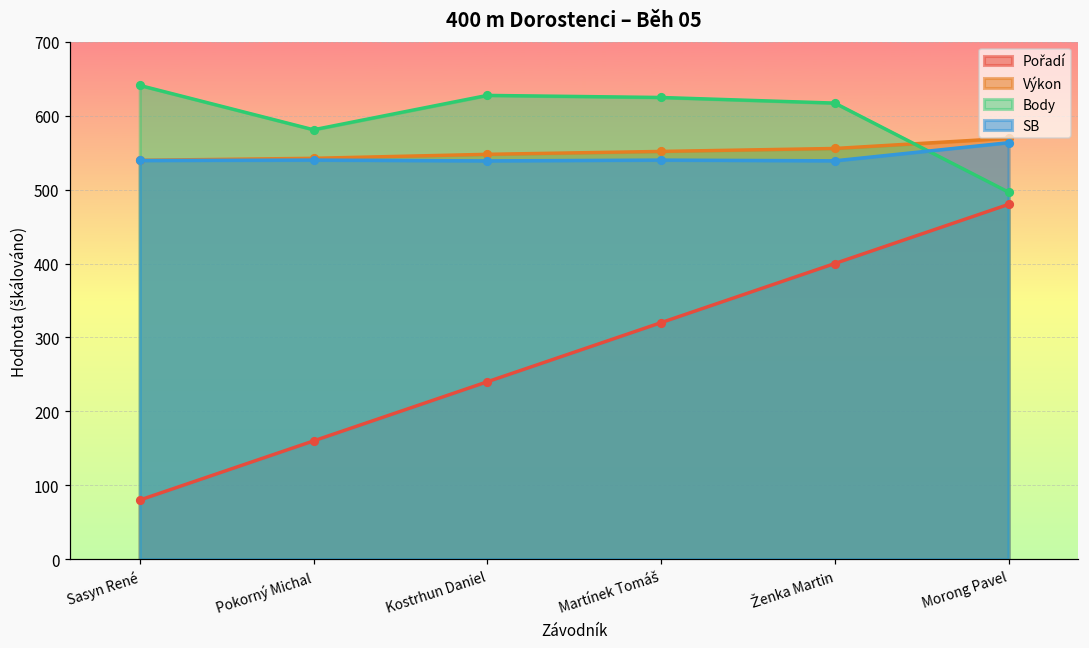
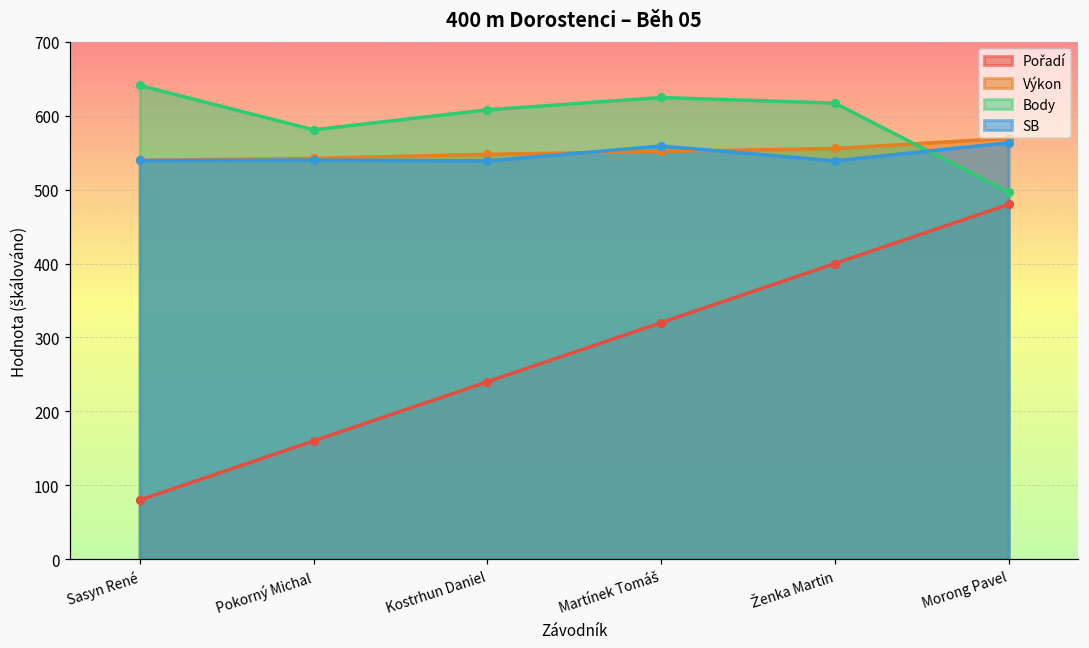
Body, Kostrhun Daniel: 630 -> 610
SB, Martínek Tomáš: 540 -> 560
